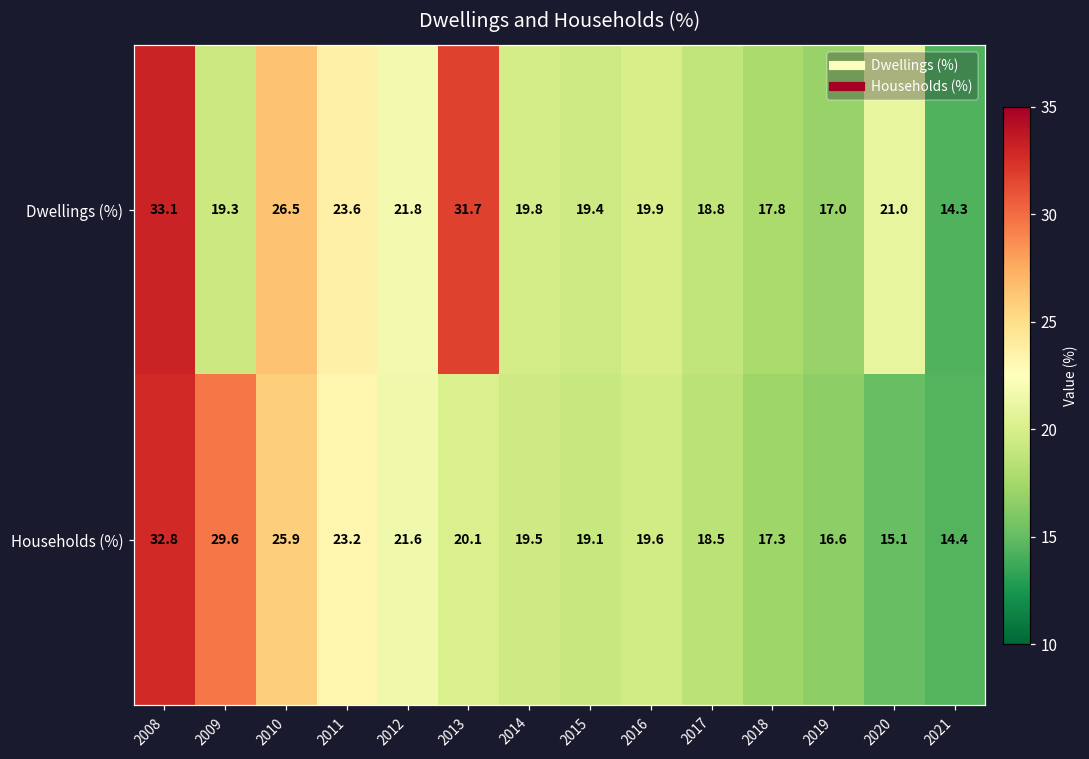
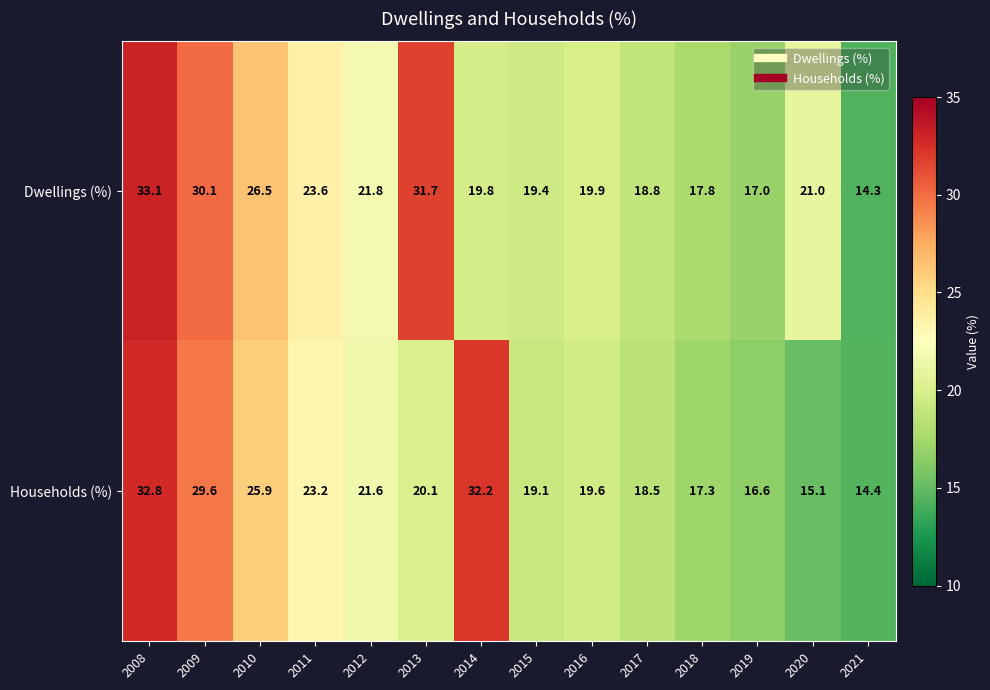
Dwellings (%), 2009: 19.3 -> 30.1
Households (%), 2014: 19.5 -> 32.2
